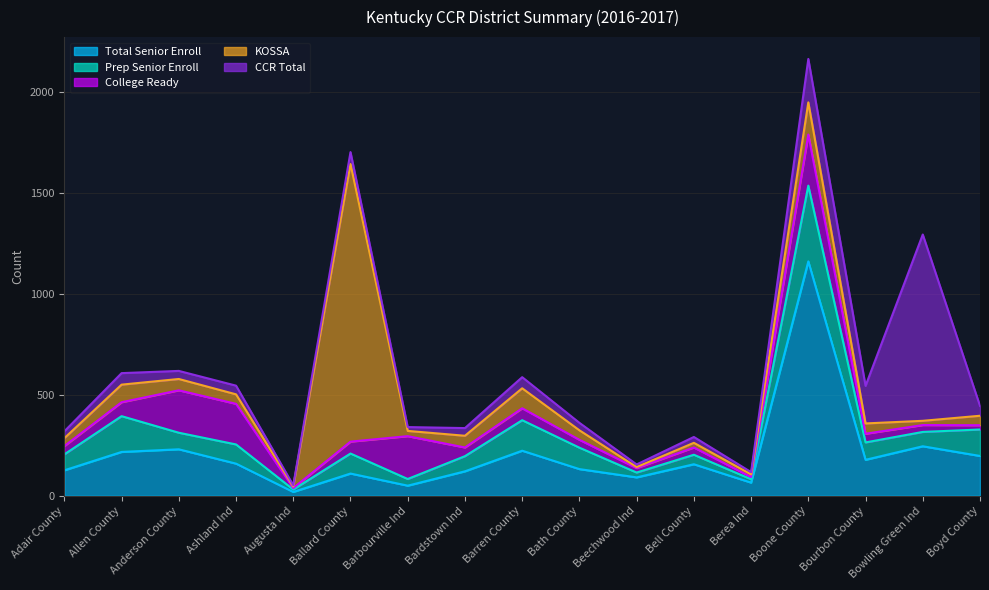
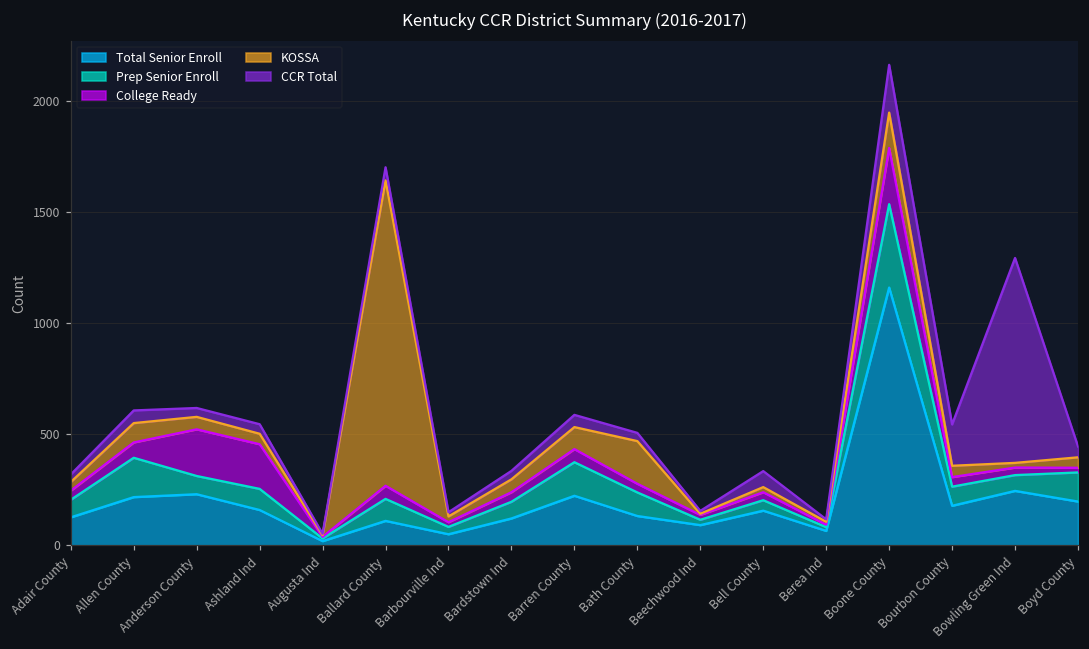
College Ready, Barbourville Ind: 210 -> 20
KOSSA, Bath County: 50 -> 190
CCR Total, Bell County: 30 -> 70
